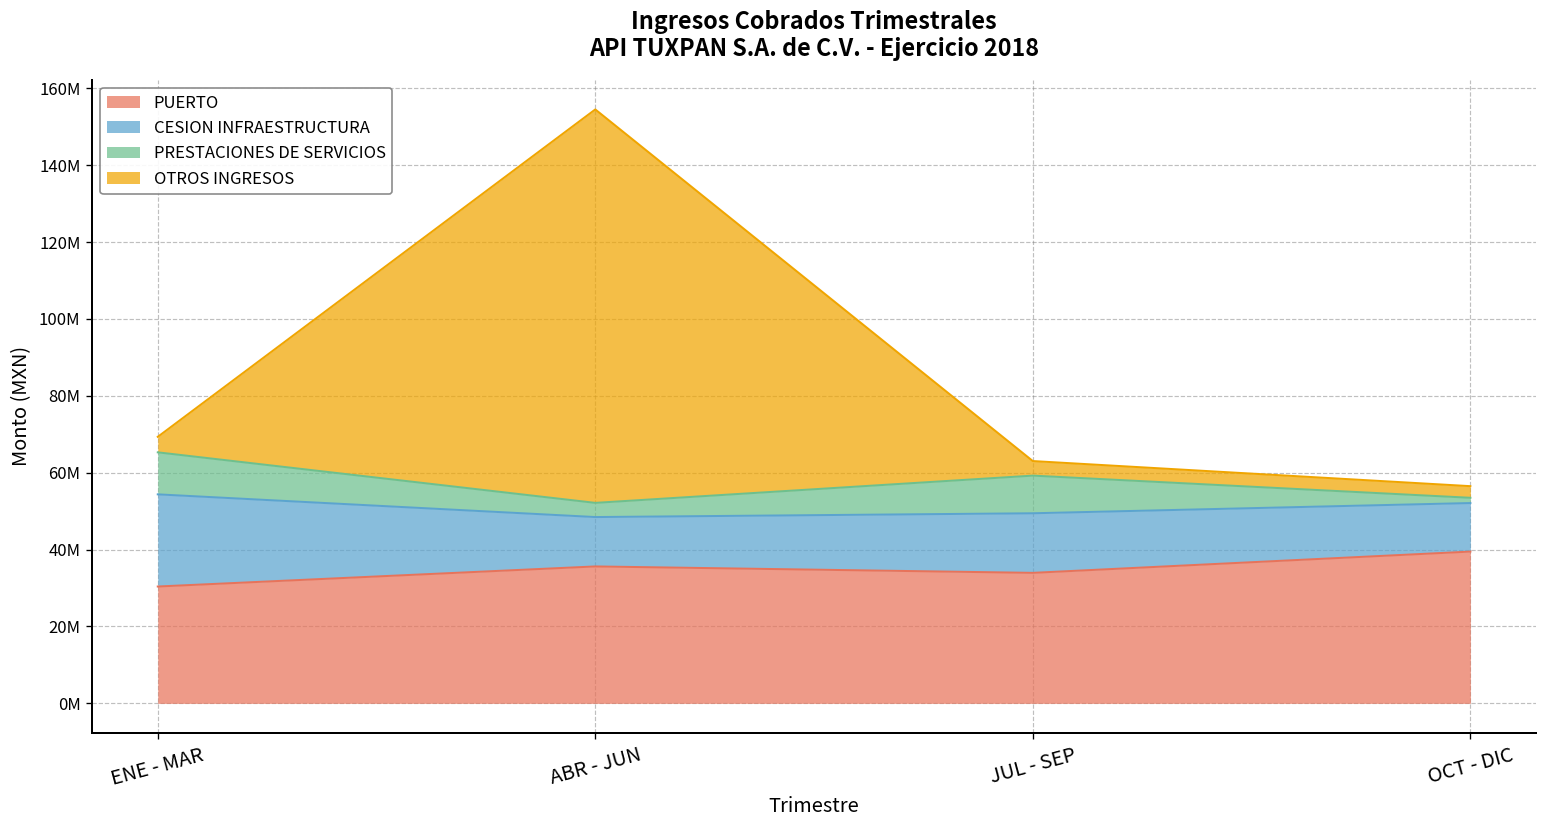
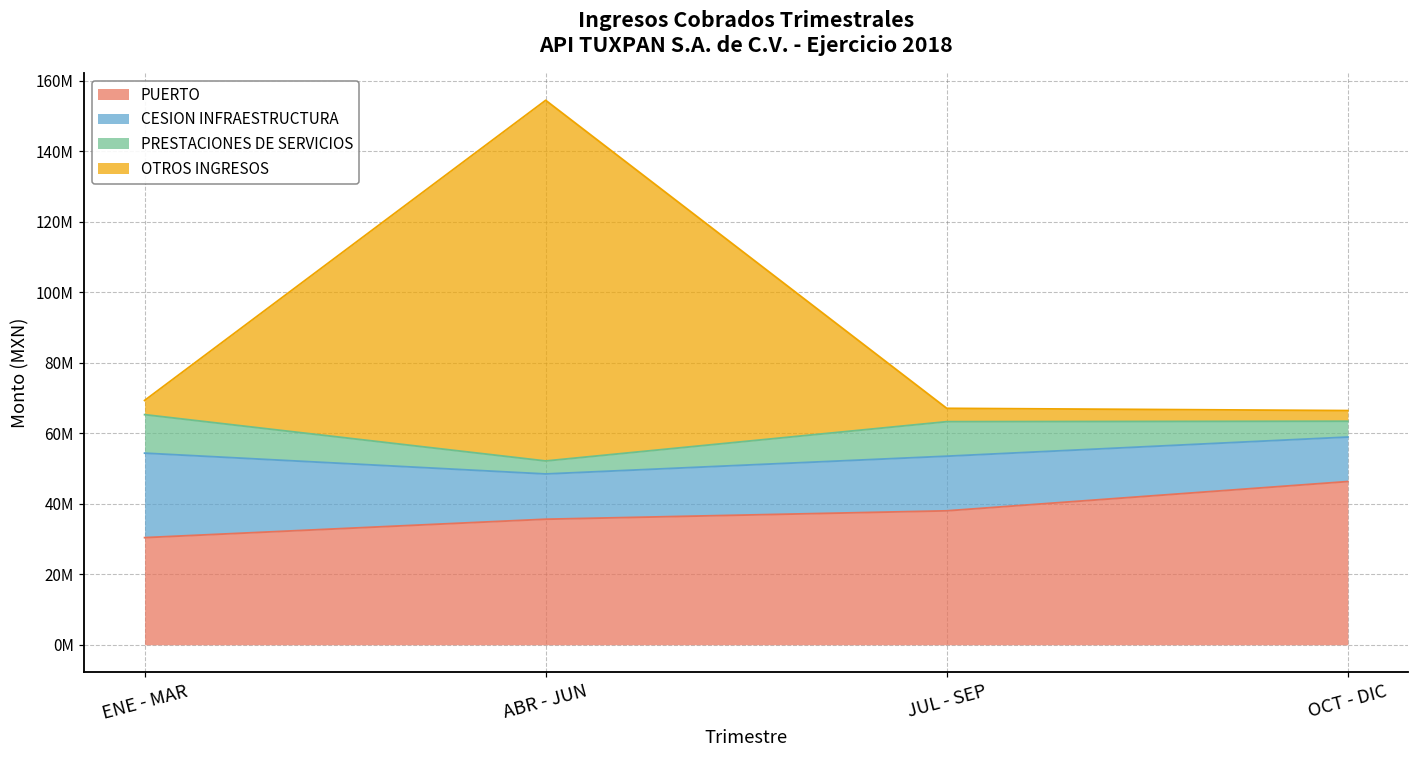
PUERTO, JUL - SEP: 34000000 -> 38000000
PUERTO, OCT - DIC: 39000000 -> 46000000
PRESTACIONES DE SERVICIOS, OCT - DIC: 1000000 -> 4000000
